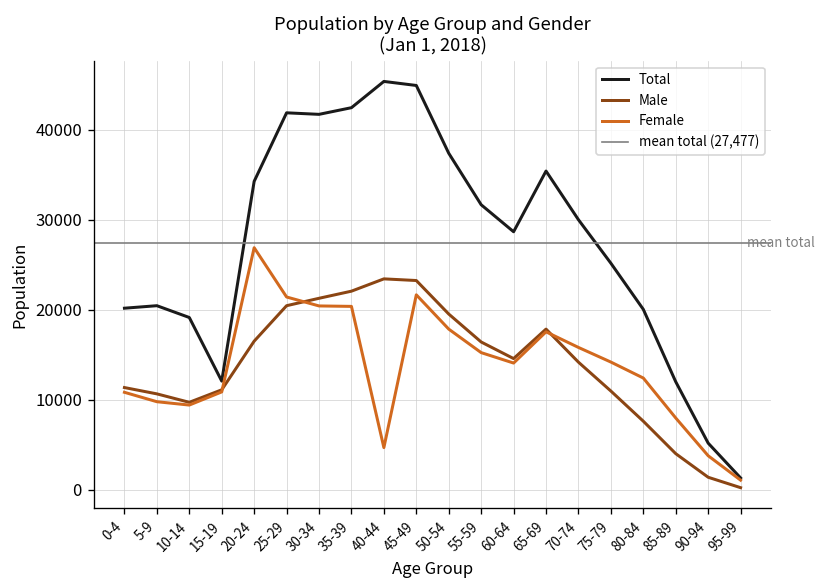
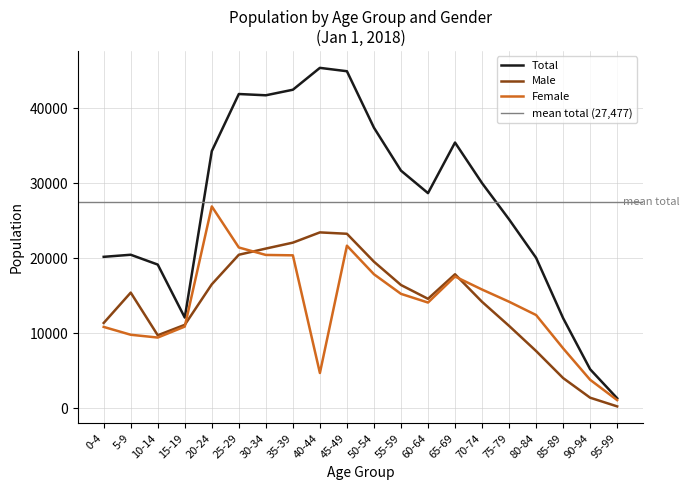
Male, 5-9: 11000 -> 15000
